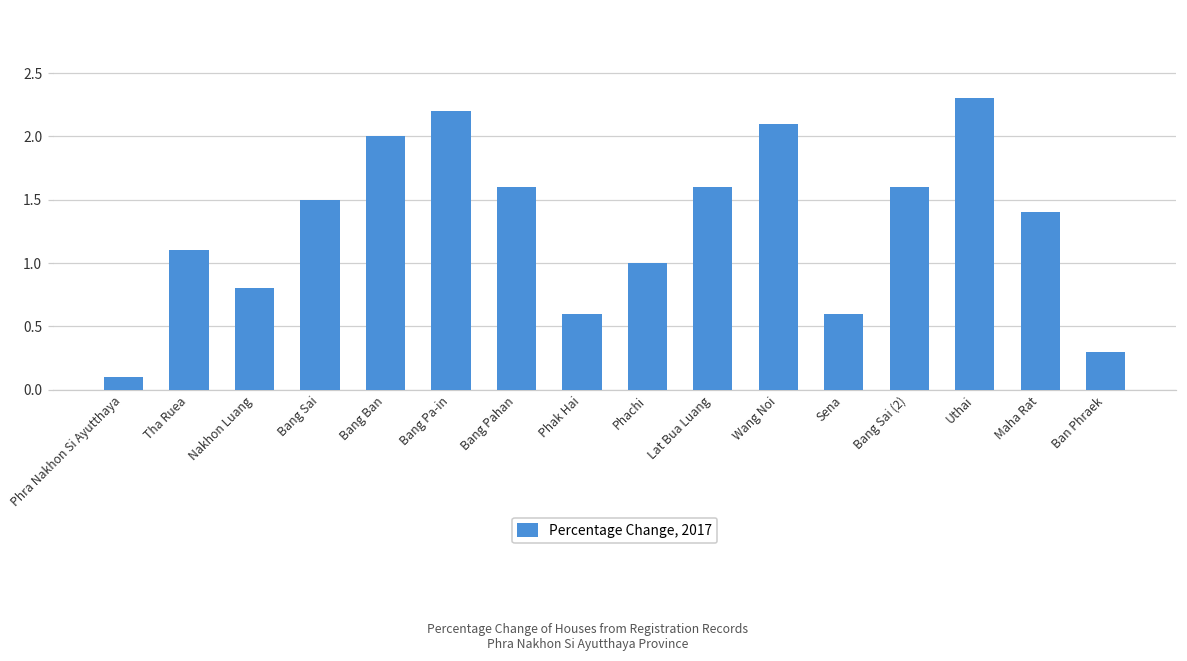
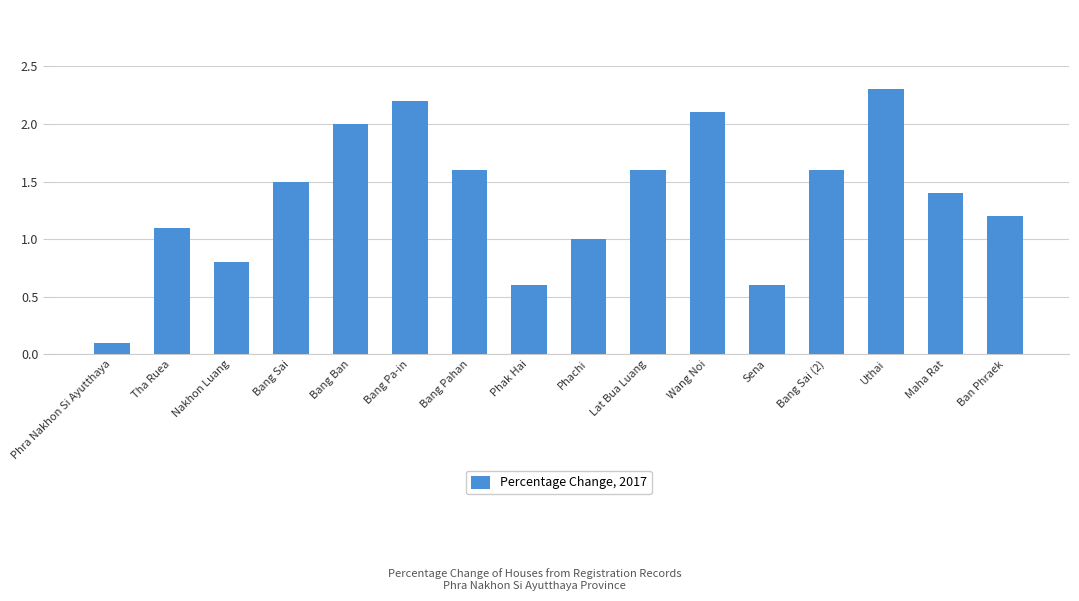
Ban Phraek: 0.3 -> 1.2
